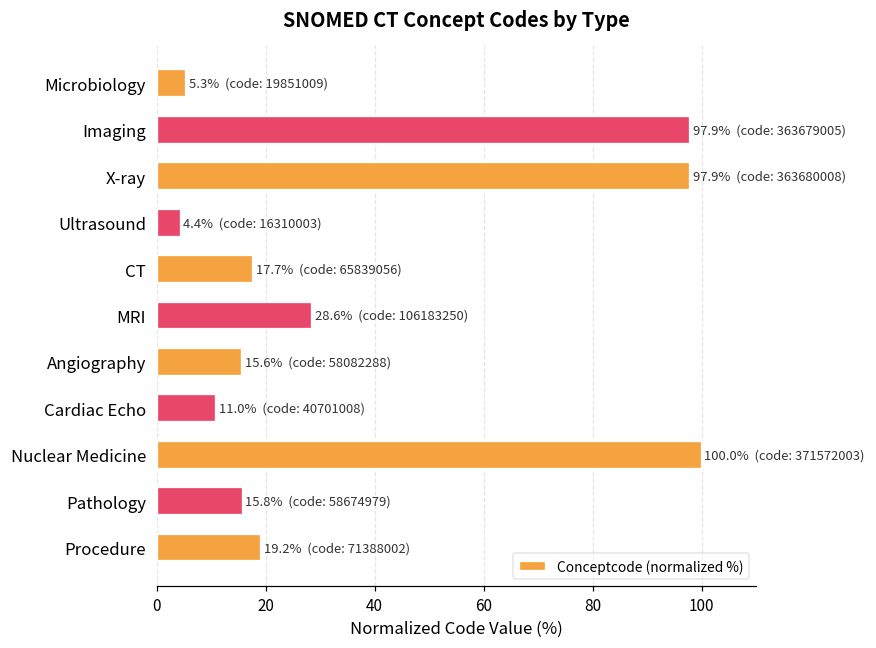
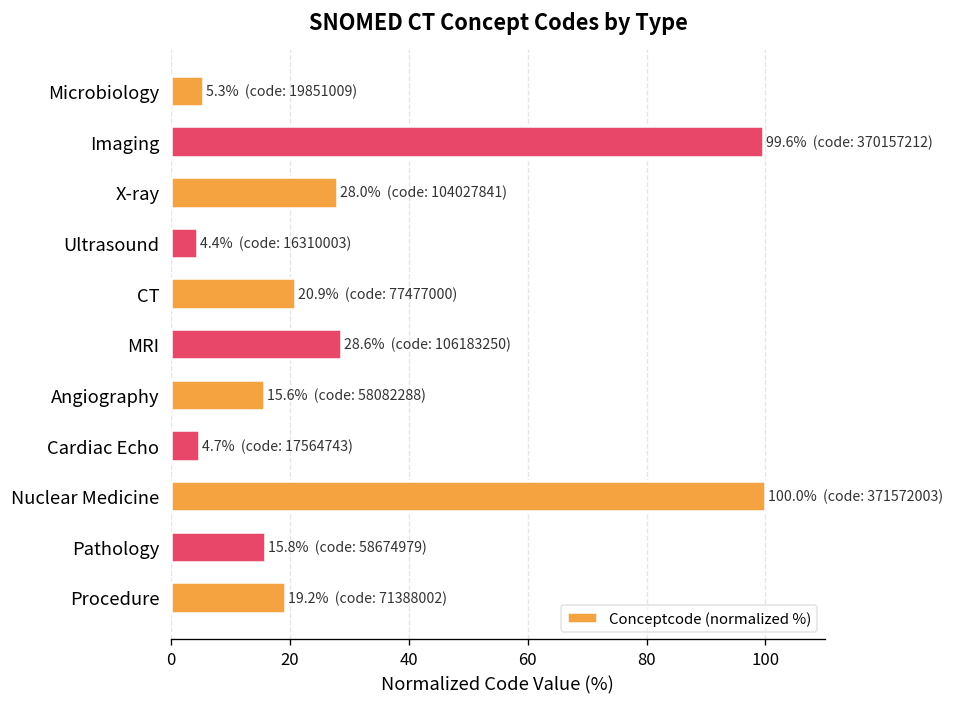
Imaging: 97.9% (code: 363679005) -> 99.6% (code: 370157212)
X-ray: 97.9% (code: 363680008) -> 28.0% (code: 104027841)
CT: 17.7% (code: 65839056) -> 20.9% (code: 77477000)
Cardiac Echo: 11.0% (code: 40701008) -> 4.7% (code: 17564743)
